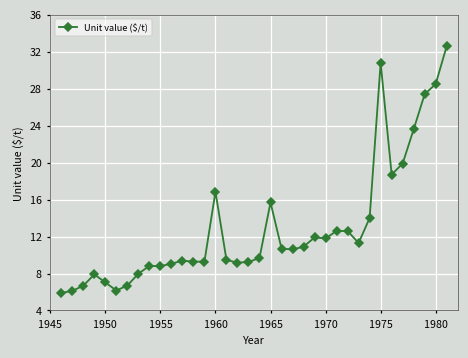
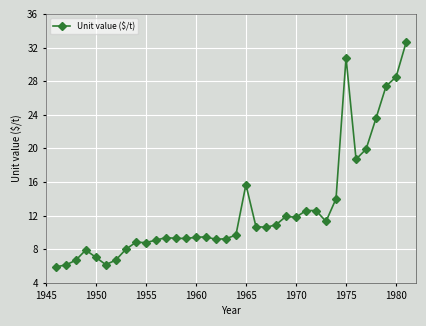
1960: 17 -> 9
